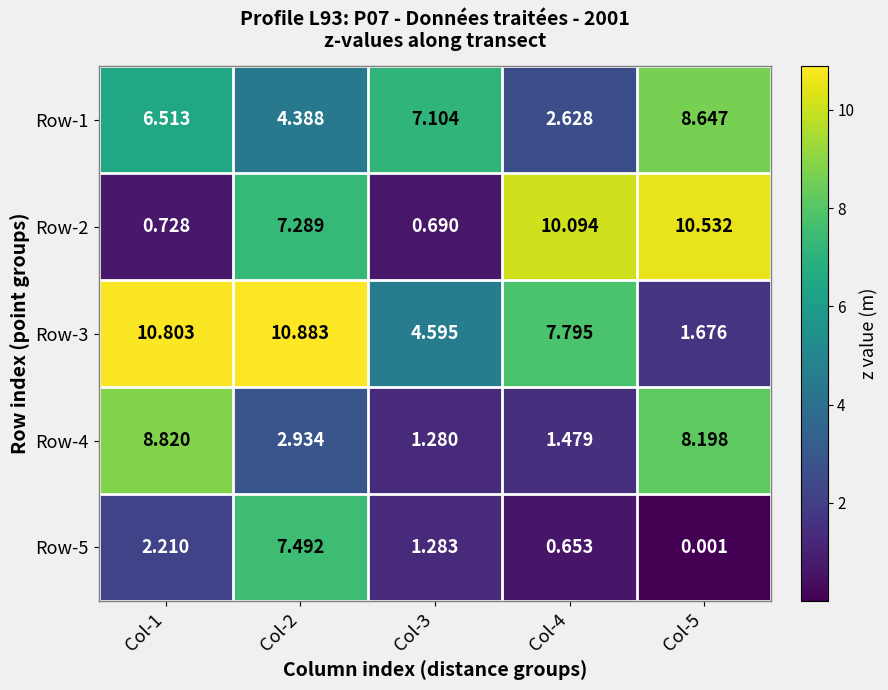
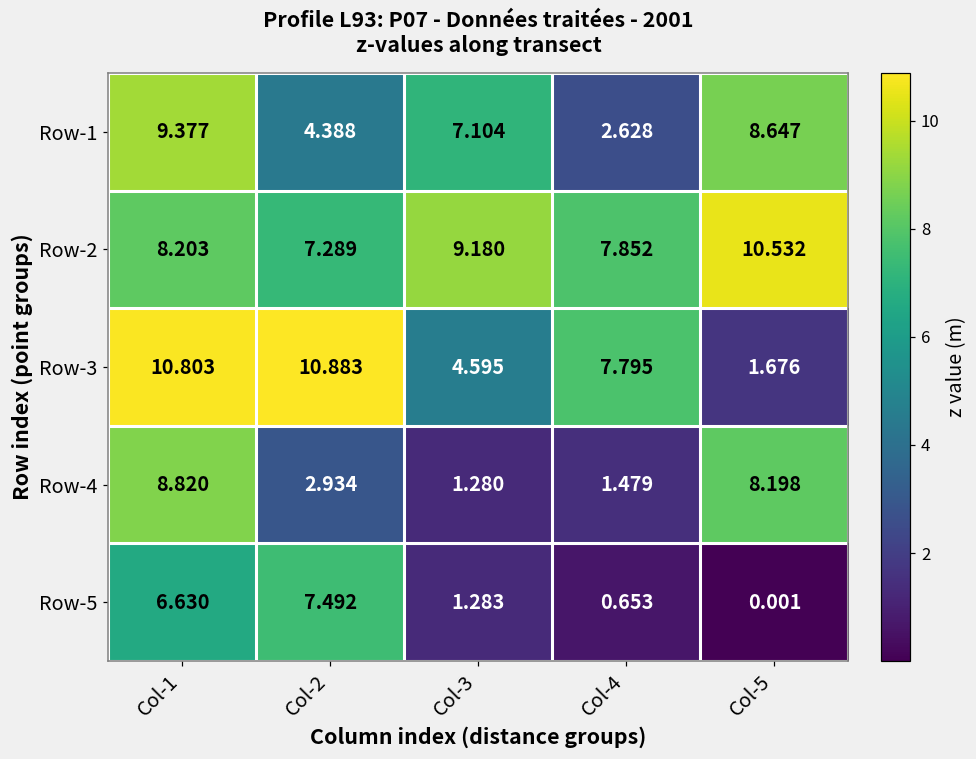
Row-1, Col-1: 6.513 -> 9.377
Row-2, Col-1: 0.728 -> 8.203
Row-2, Col-3: 0.690 -> 9.180
Row-2, Col-4: 10.094 -> 7.852
Row-5, Col-1: 2.210 -> 6.630
